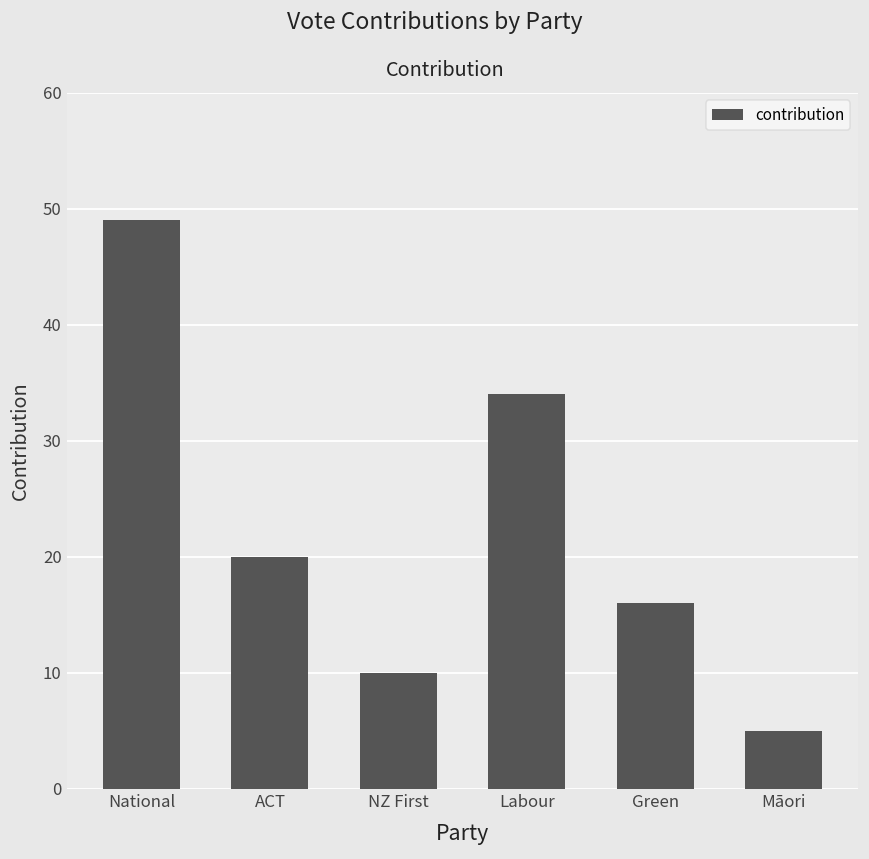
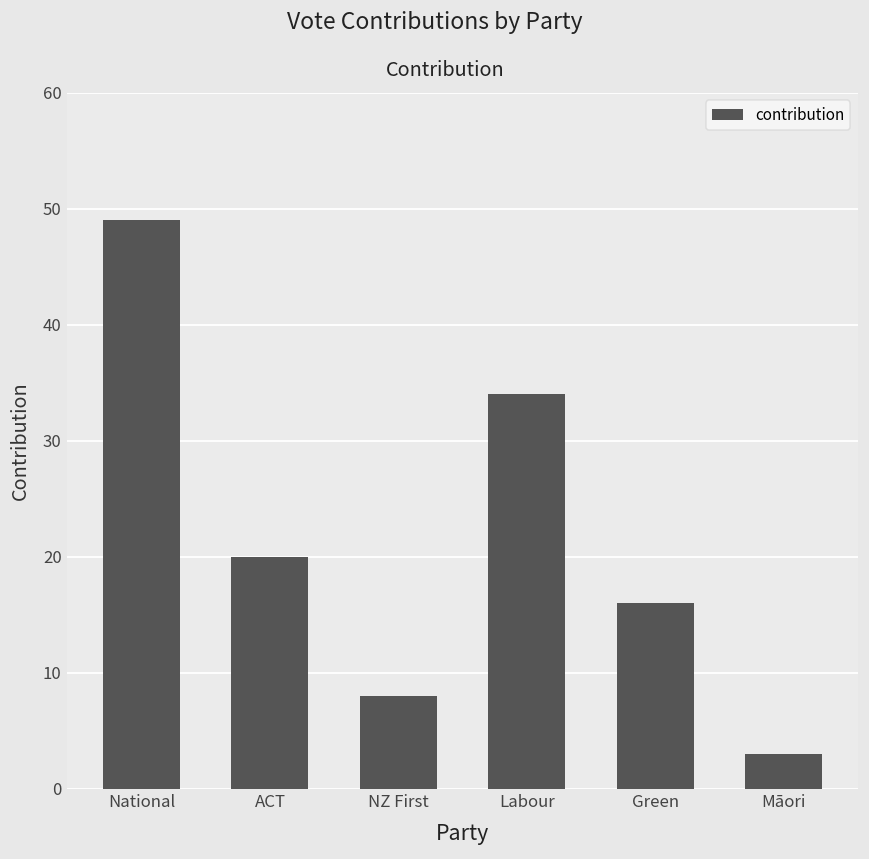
NZ First: 10 -> 8
Māori: 5 -> 3
